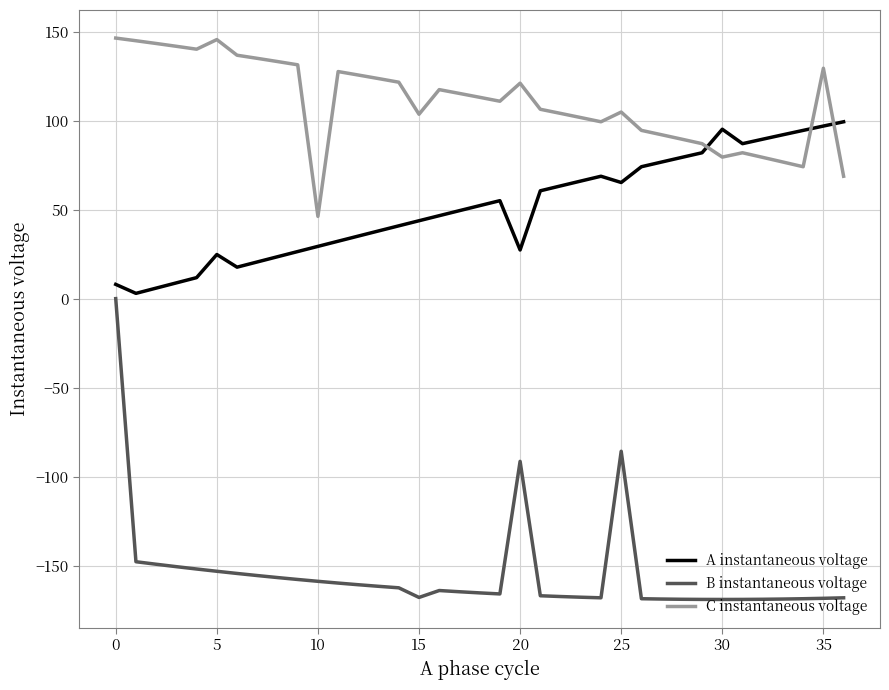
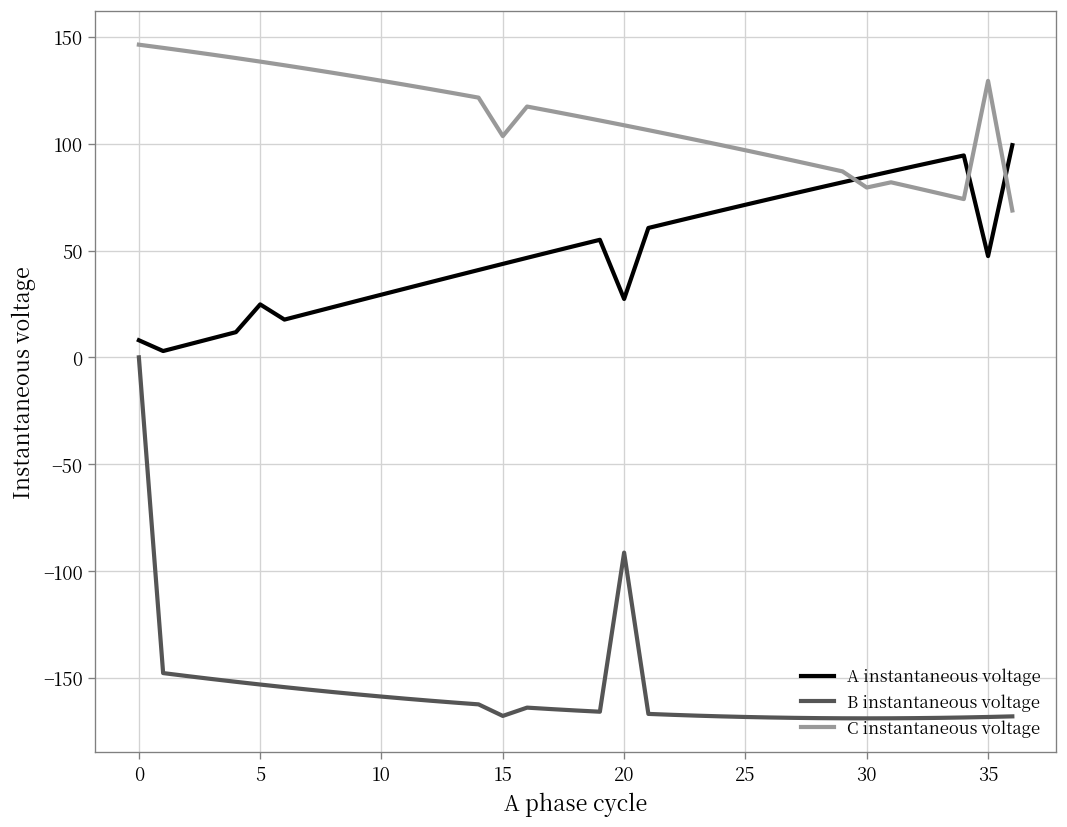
C instantaneous voltage, 5: 146 -> 138
C instantaneous voltage, 10: 46 -> 129
C instantaneous voltage, 20: 121 -> 109
A instantaneous voltage, 25: 65 -> 71
B instantaneous voltage, 25: -86 -> -168
C instantaneous voltage, 25: 105 -> 97
A instantaneous voltage, 30: 95 -> 84
A instantaneous voltage, 35: 97 -> 47
